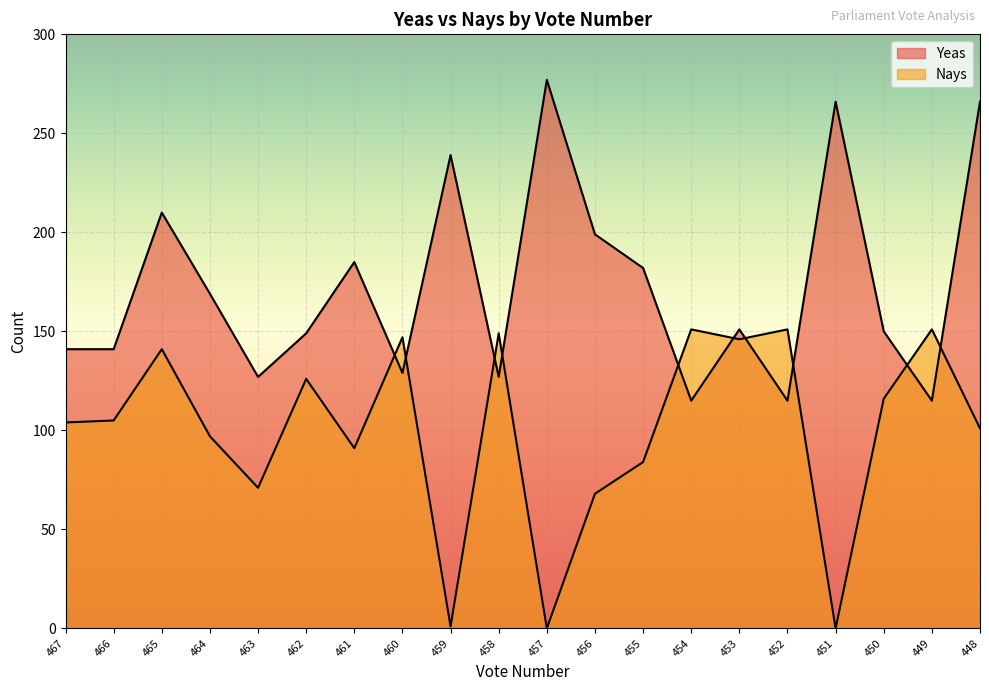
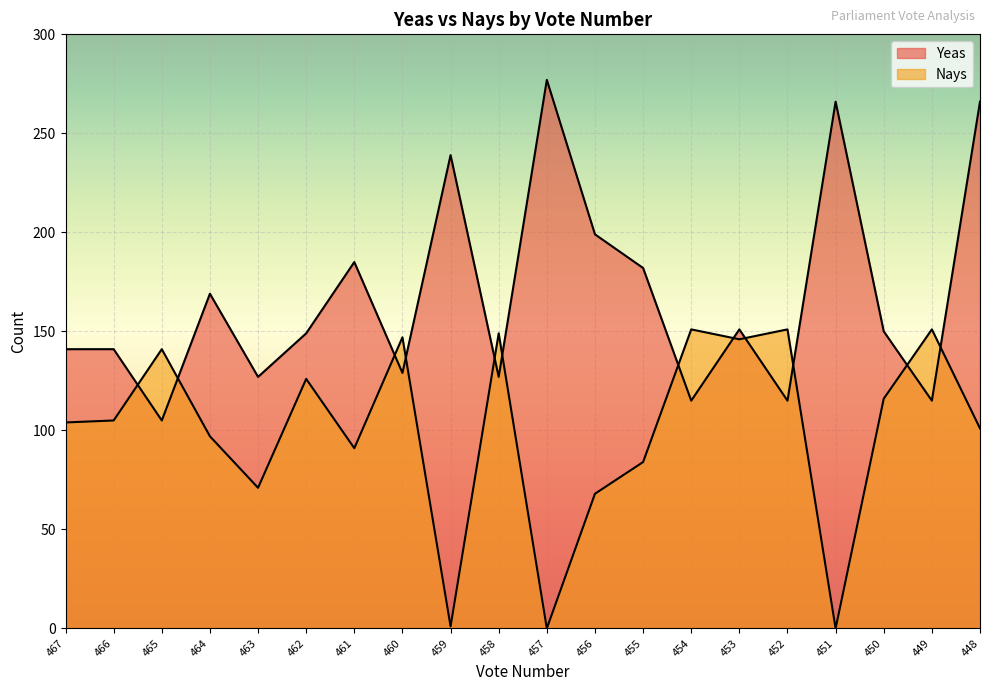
Yeas, 465: 210 -> 105
